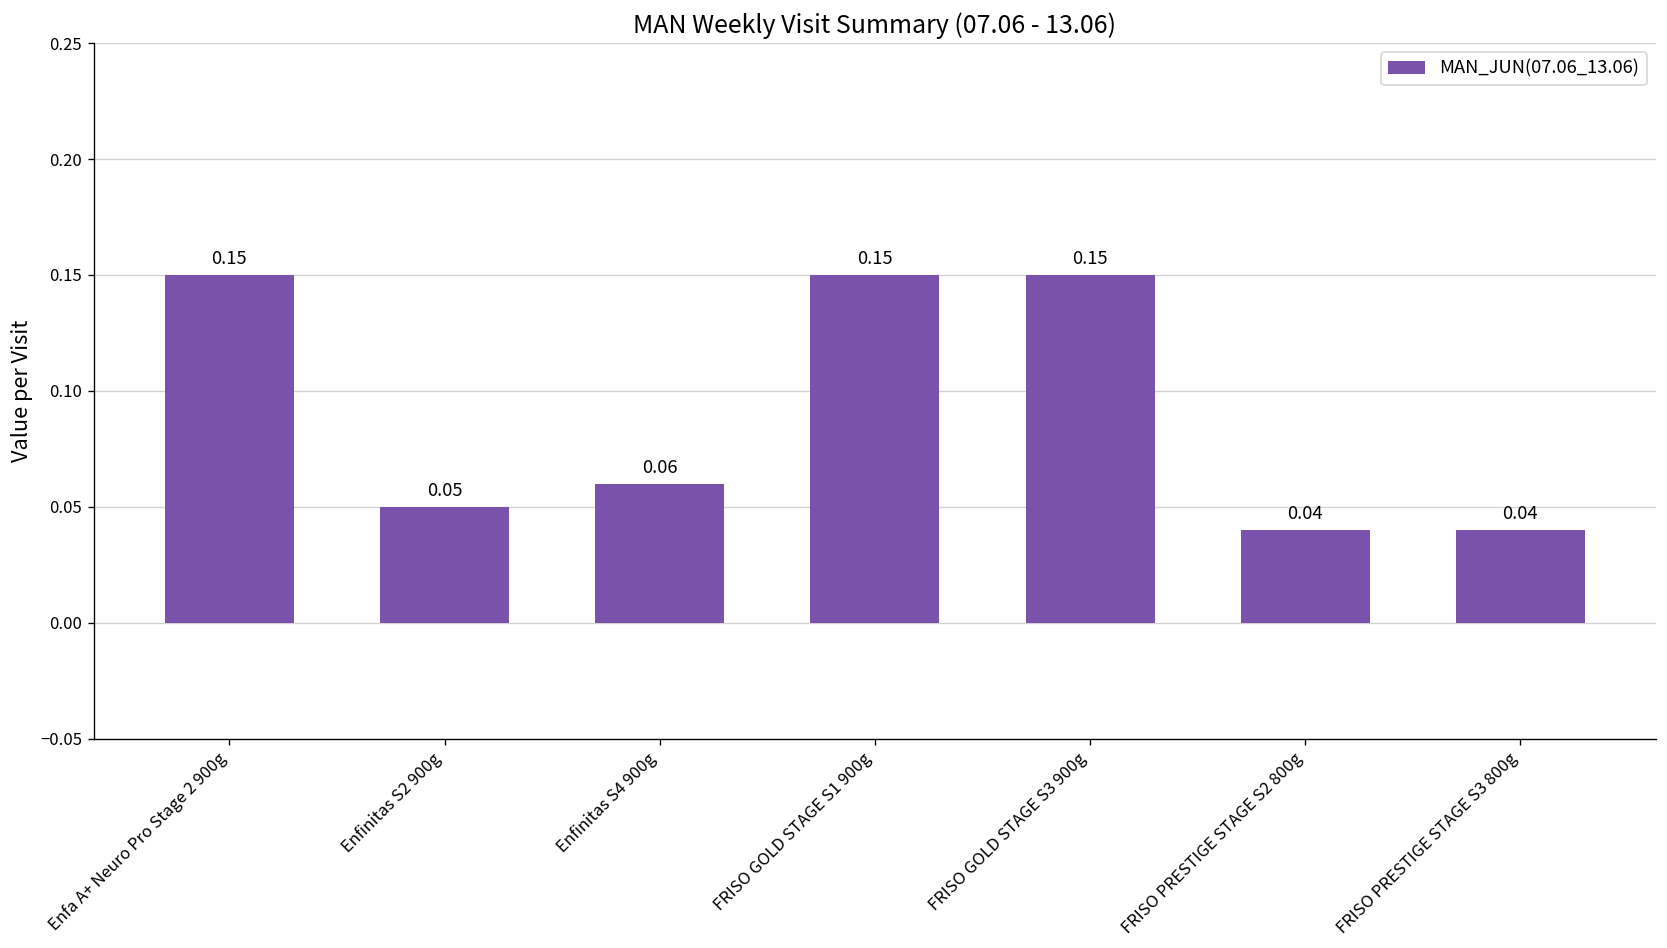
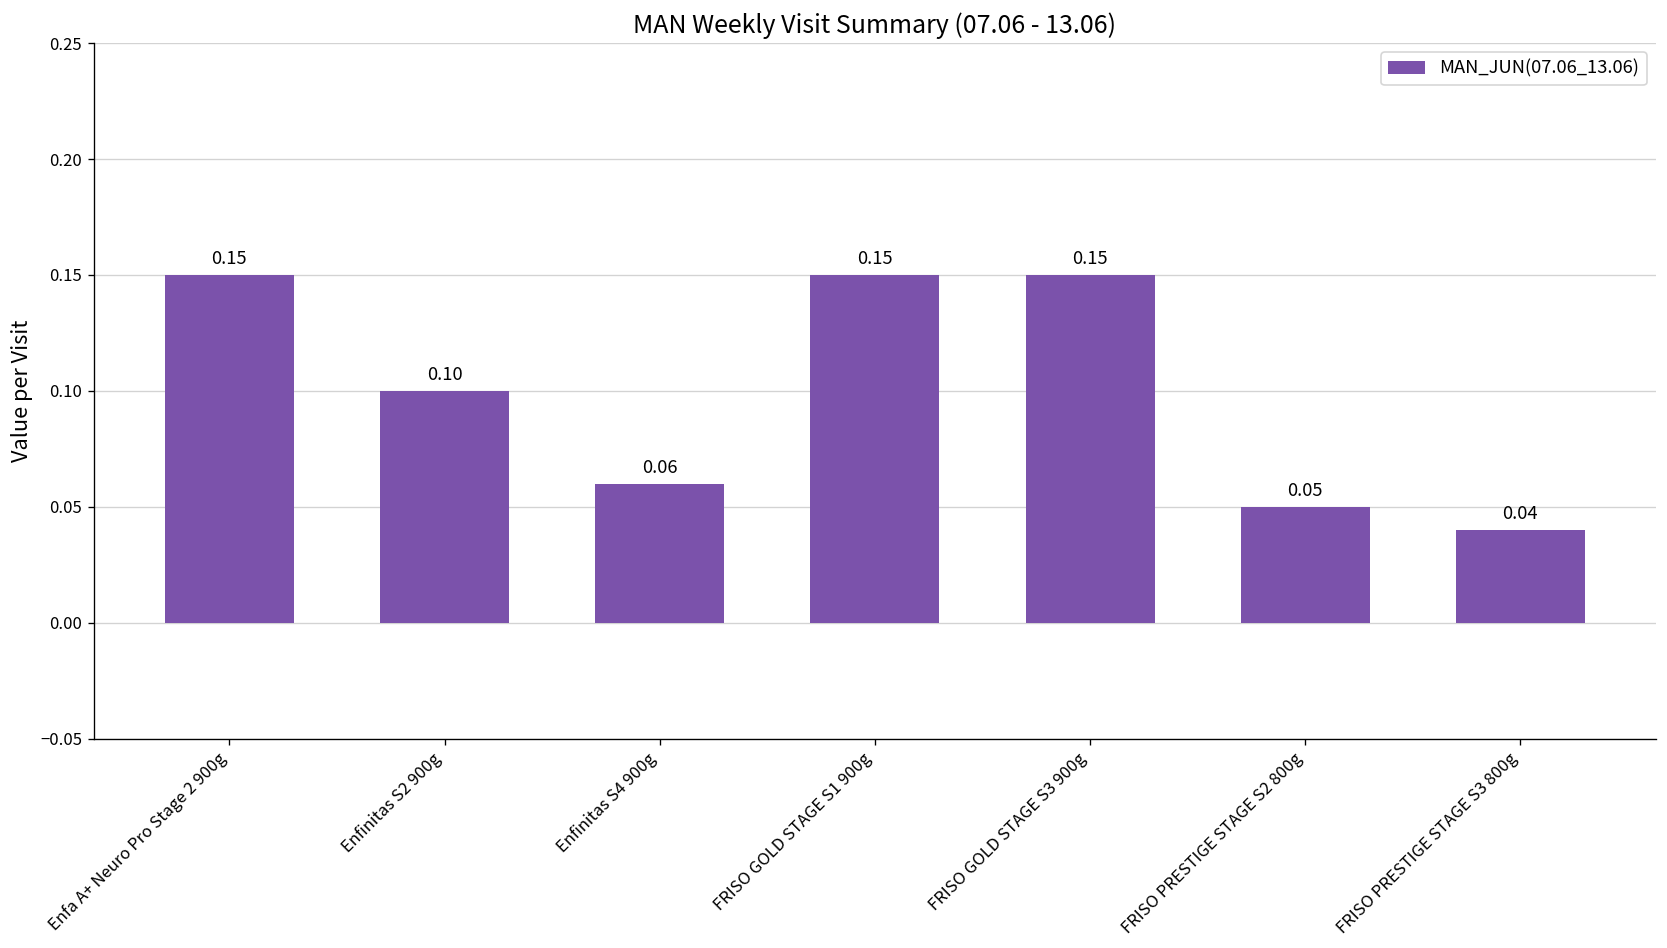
Enfinitas S2 900g: 0.05 -> 0.10
FRISO PRESTIGE STAGE S2 800g: 0.04 -> 0.05
